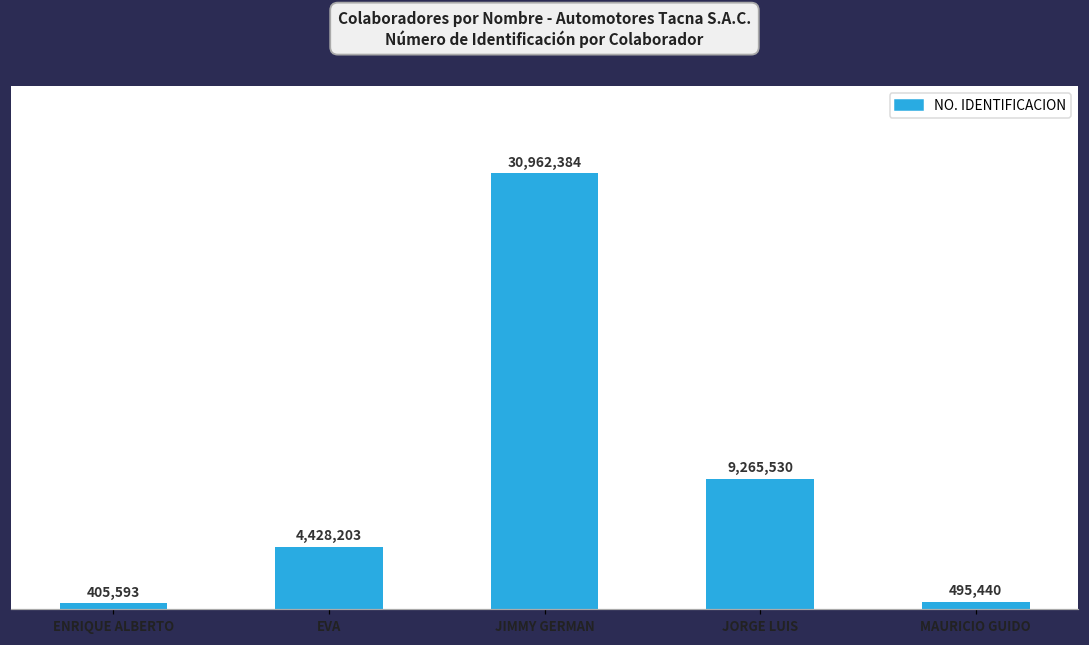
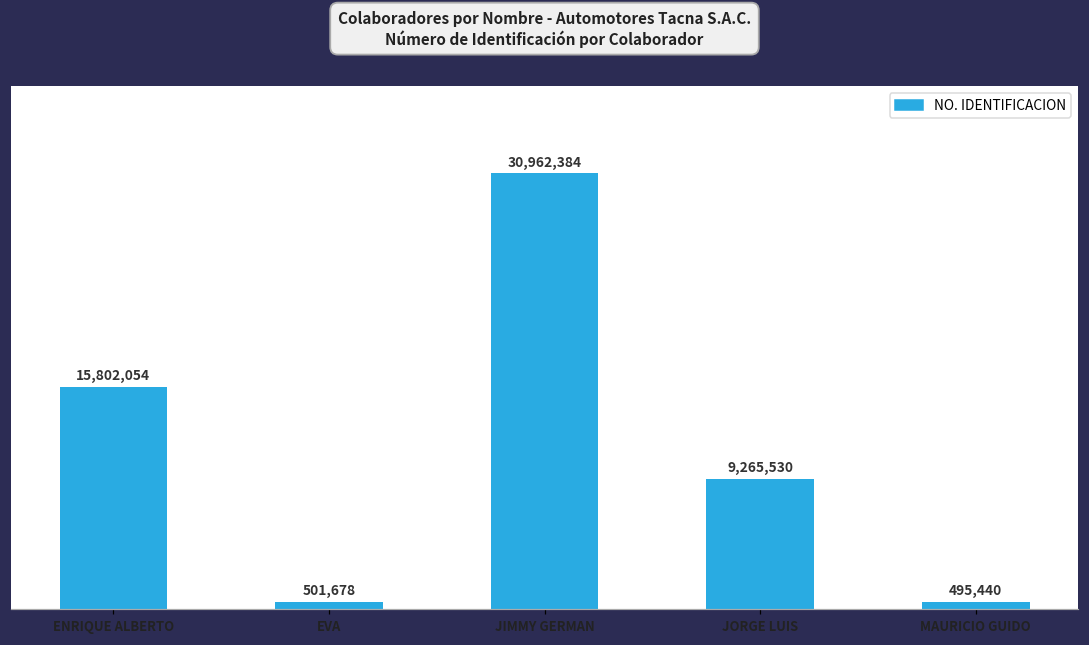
ENRIQUE ALBERTO: 405,593 -> 15,802,054
EVA: 4,428,203 -> 501,678
